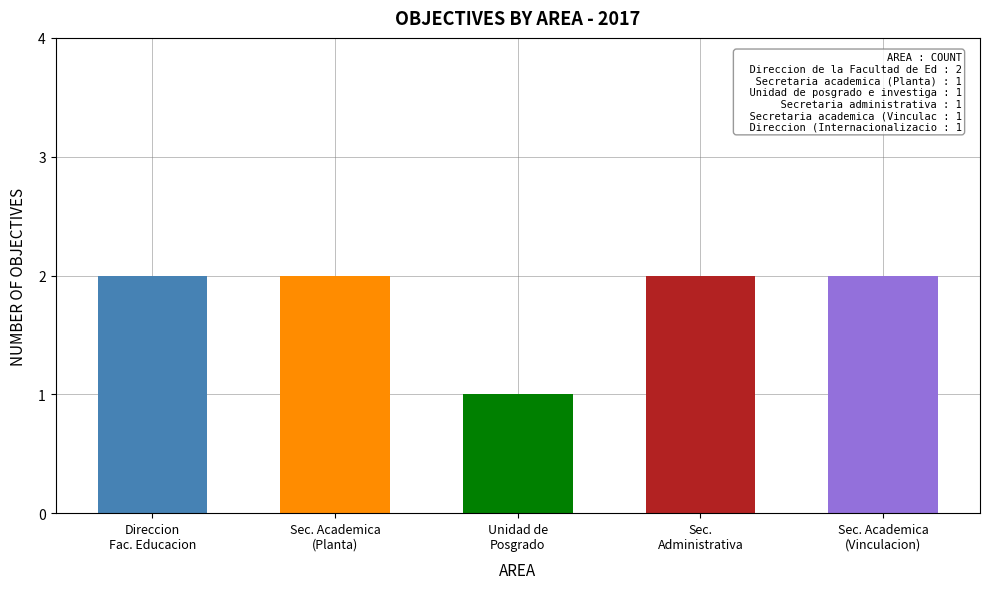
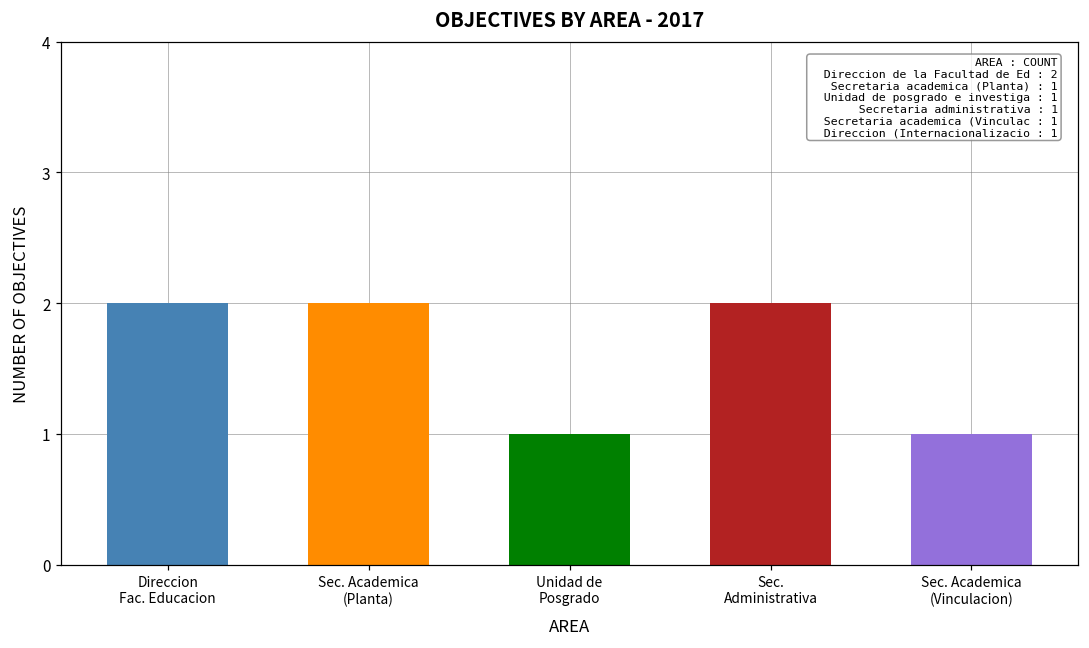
Sec. Academica (Vinculacion): 2 -> 1
